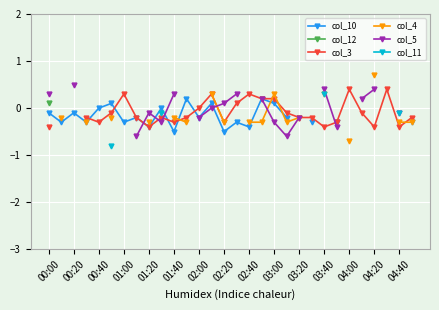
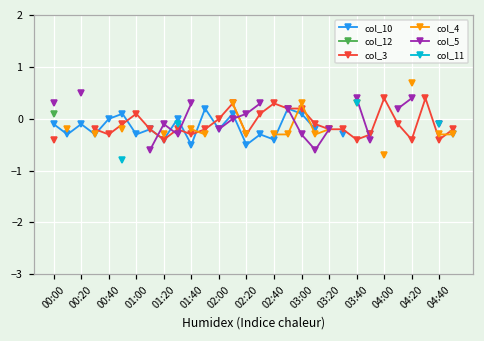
col_3, 01:00: 0.3 -> 0.1
